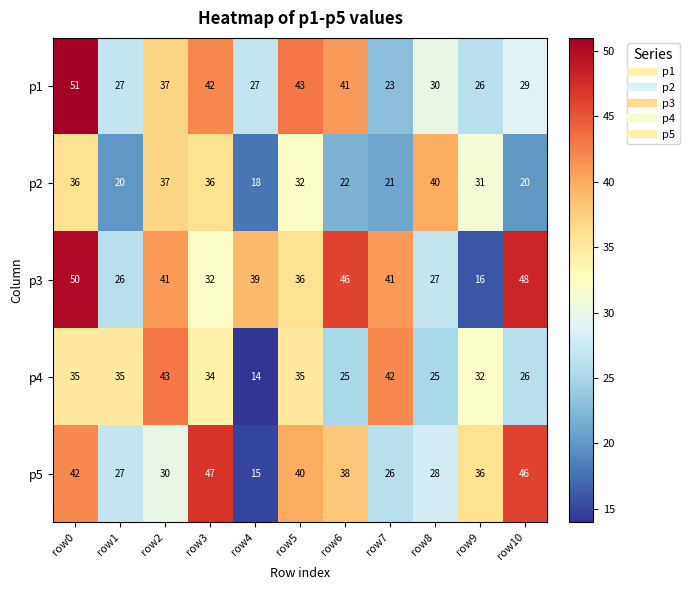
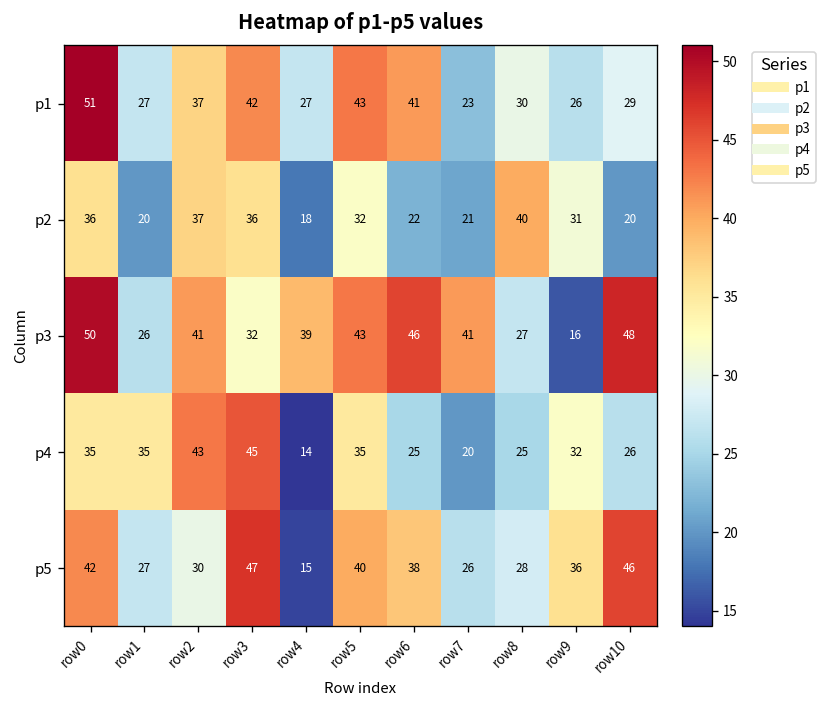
p3, row5: 36 -> 43
p4, row3: 34 -> 45
p4, row7: 42 -> 20
